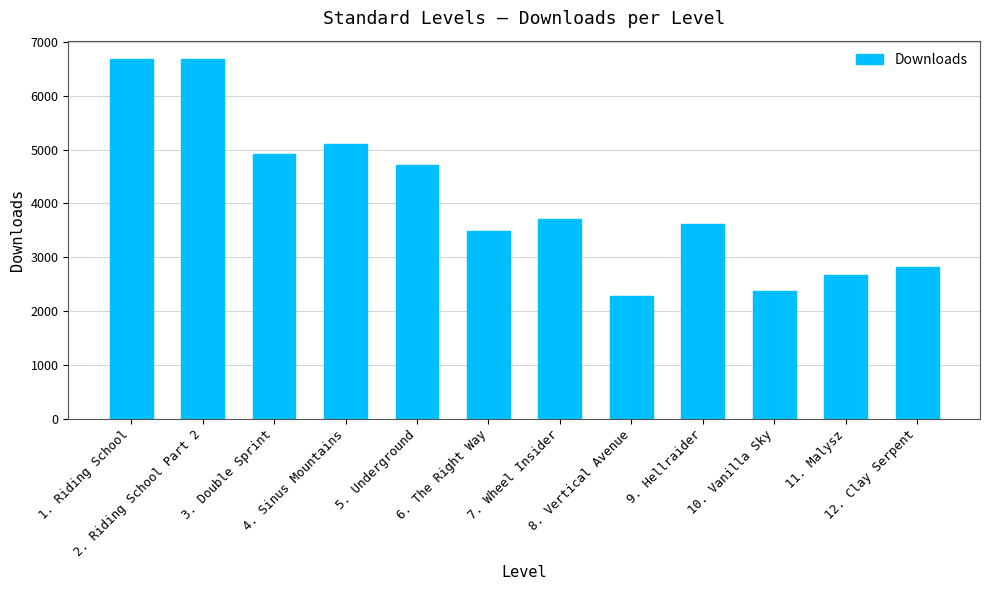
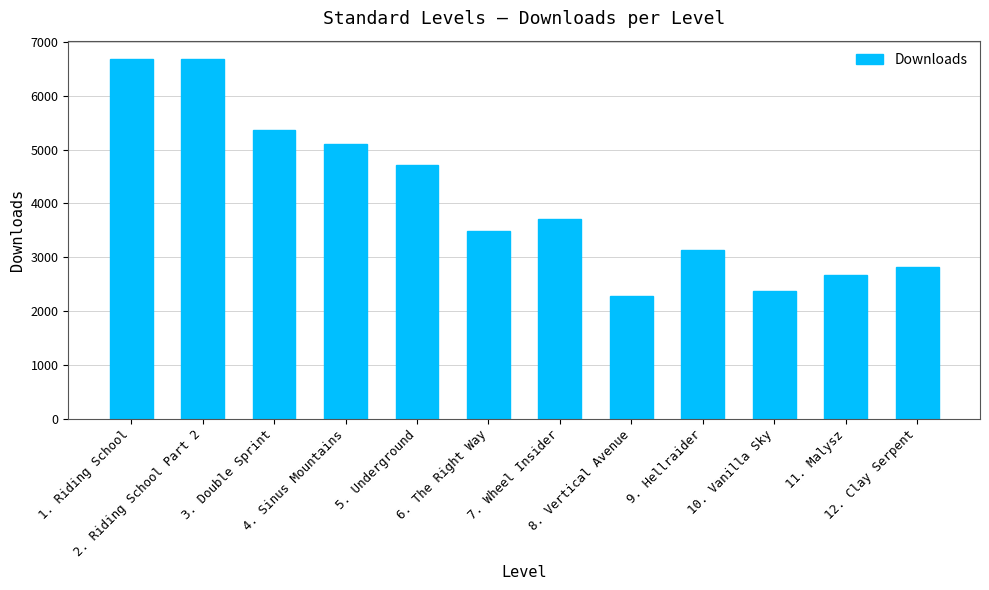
3. Double Sprint: 4900 -> 5400
9. Hellraider: 3600 -> 3100
